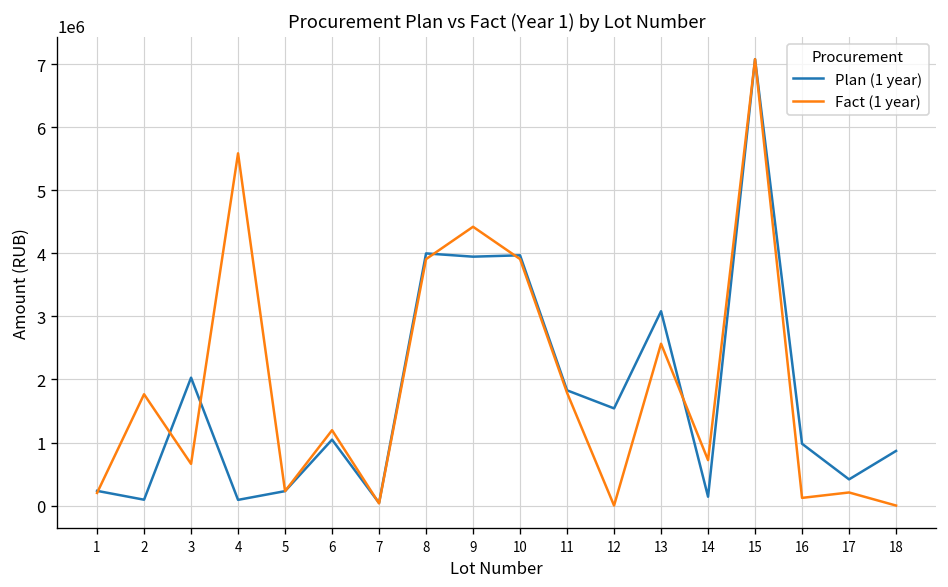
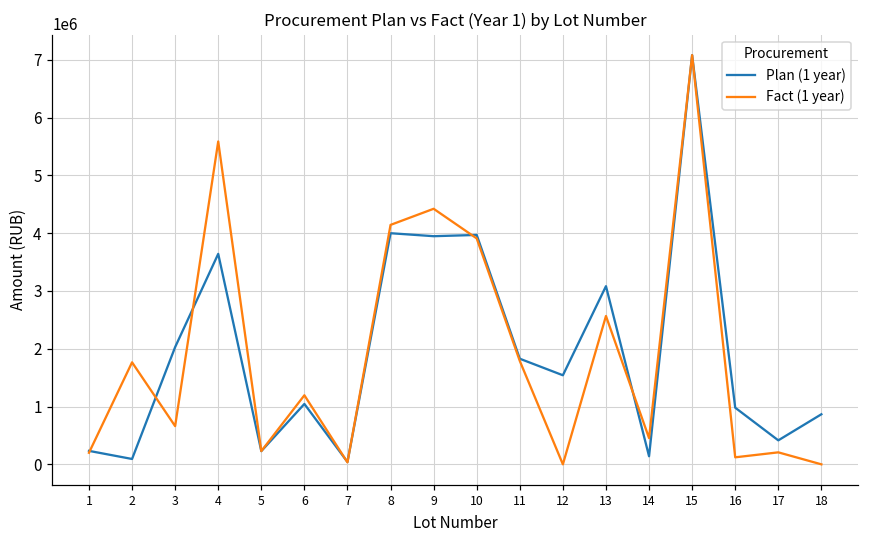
Plan (1 year), 4: 100000 -> 3600000
Fact (1 year), 8: 3900000 -> 4100000
Fact (1 year), 14: 700000 -> 500000
